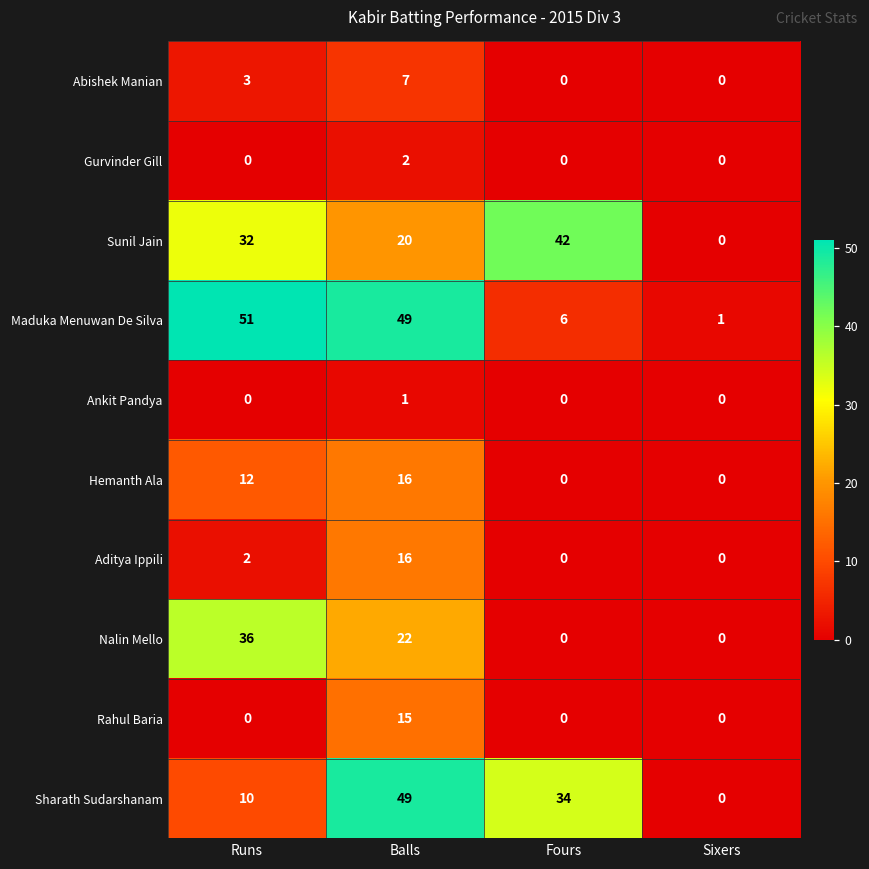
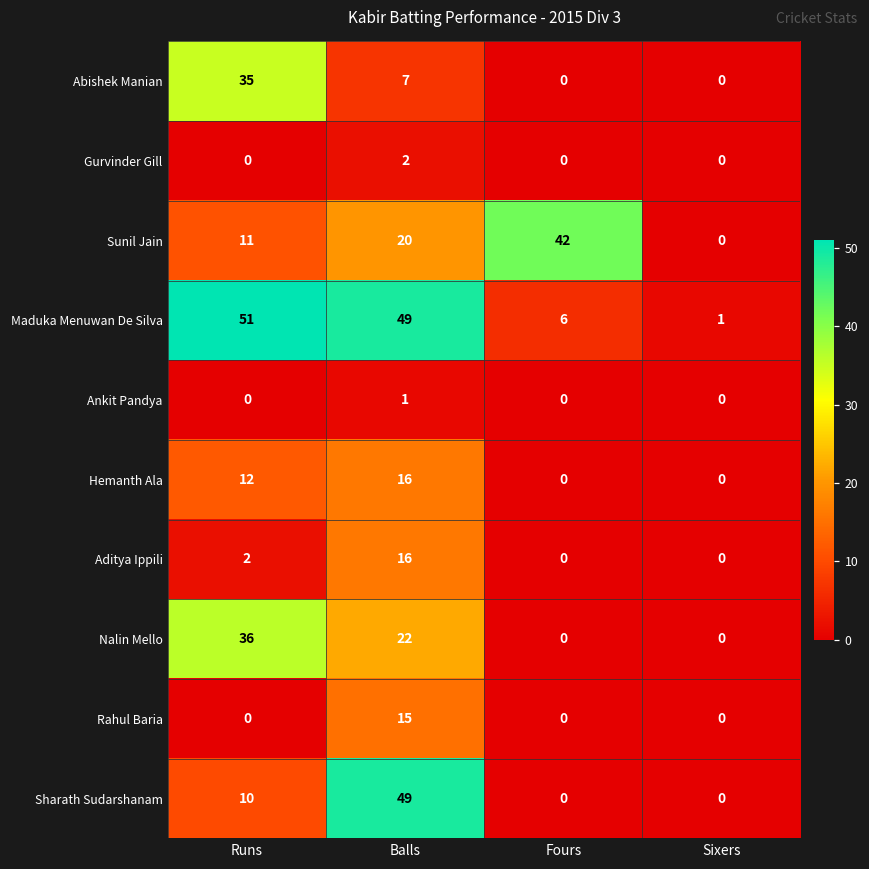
Abishek Manian, Runs: 3 -> 35
Sunil Jain, Runs: 32 -> 11
Sharath Sudarshanam, Fours: 34 -> 0
